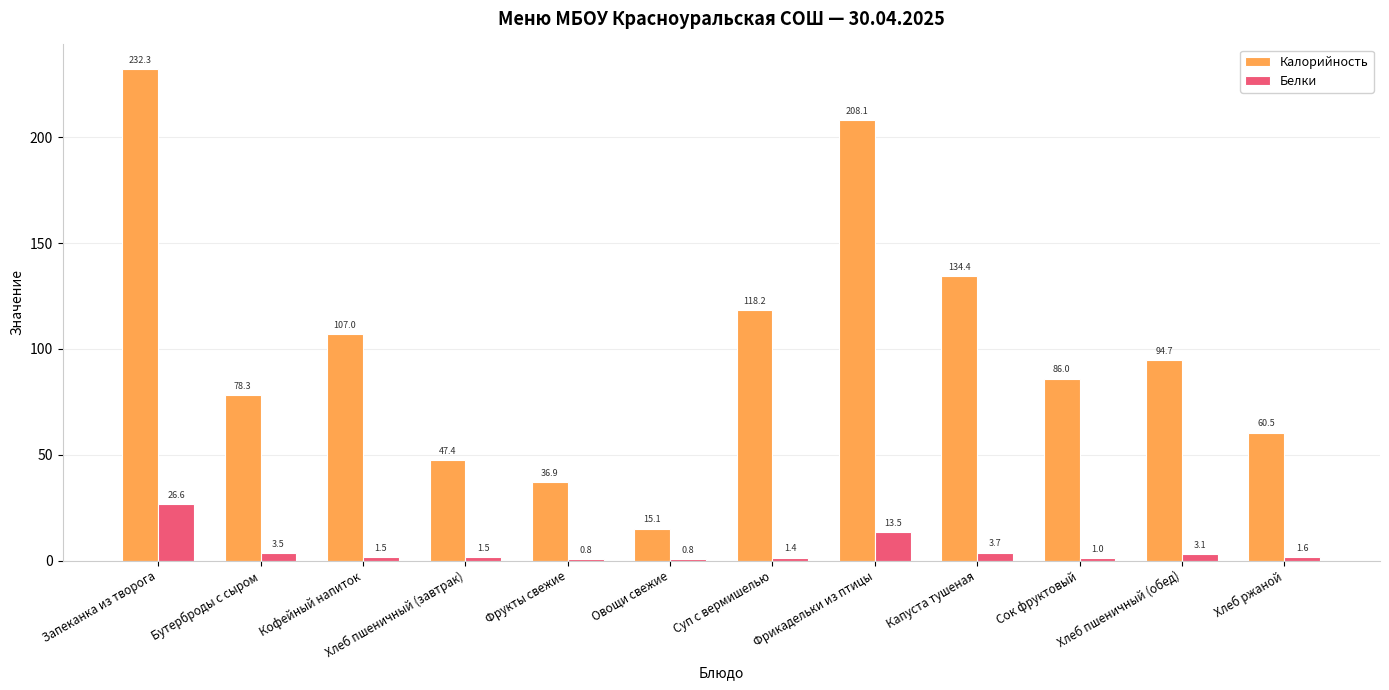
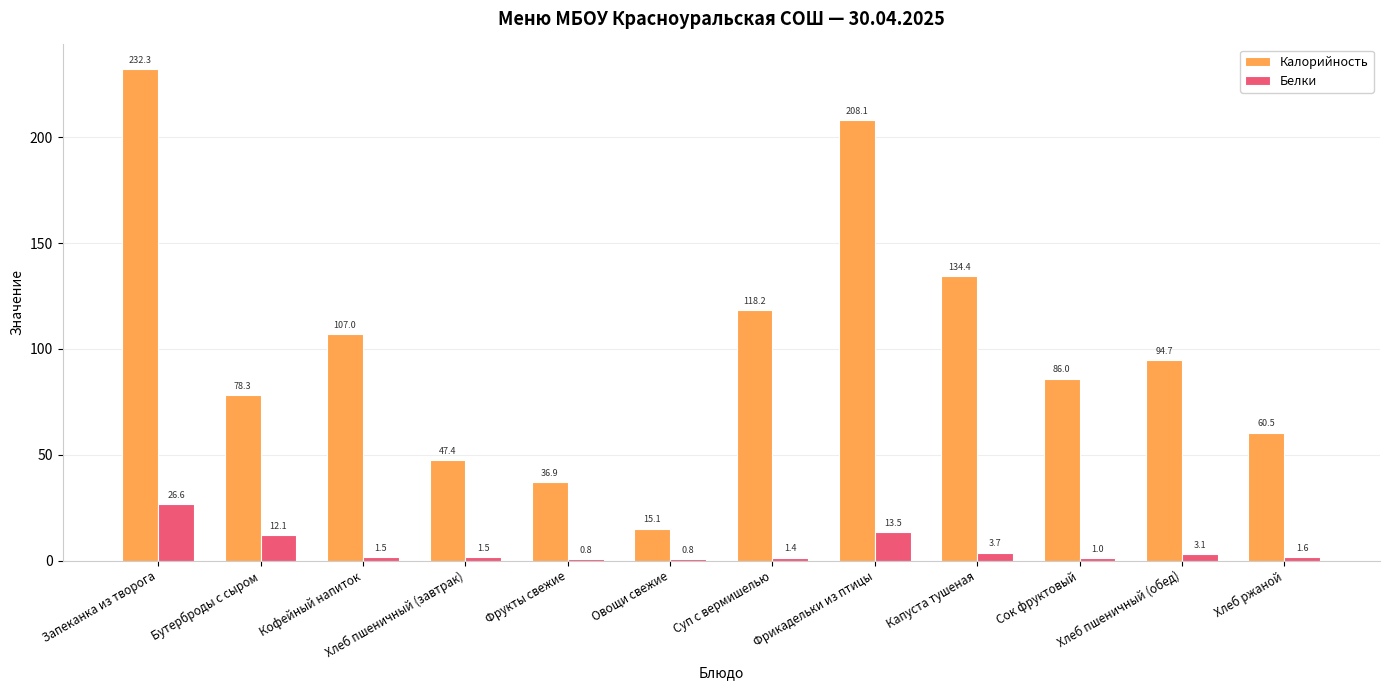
Белки, Бутерброды с сыром: 3.5 -> 12.1
